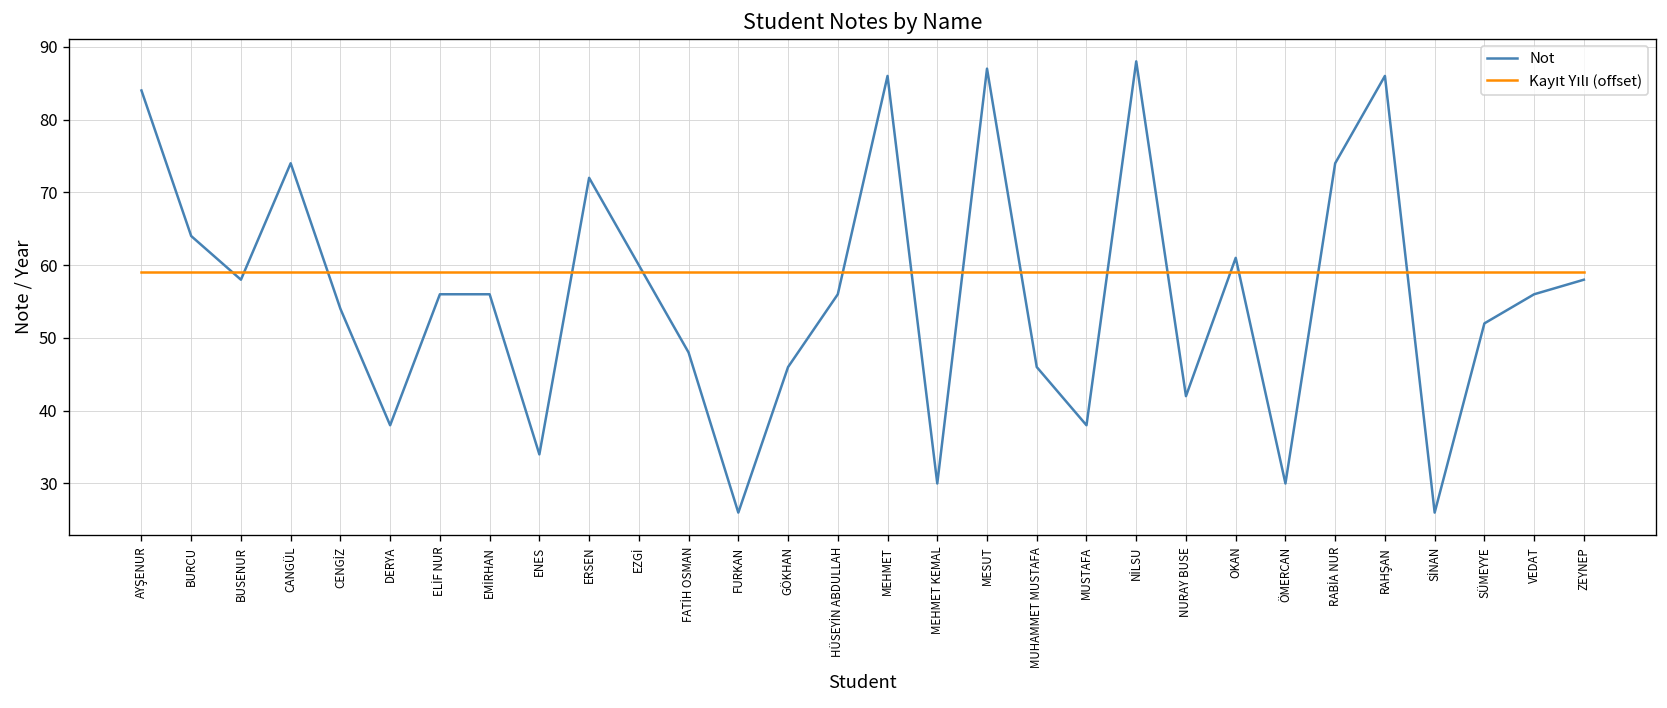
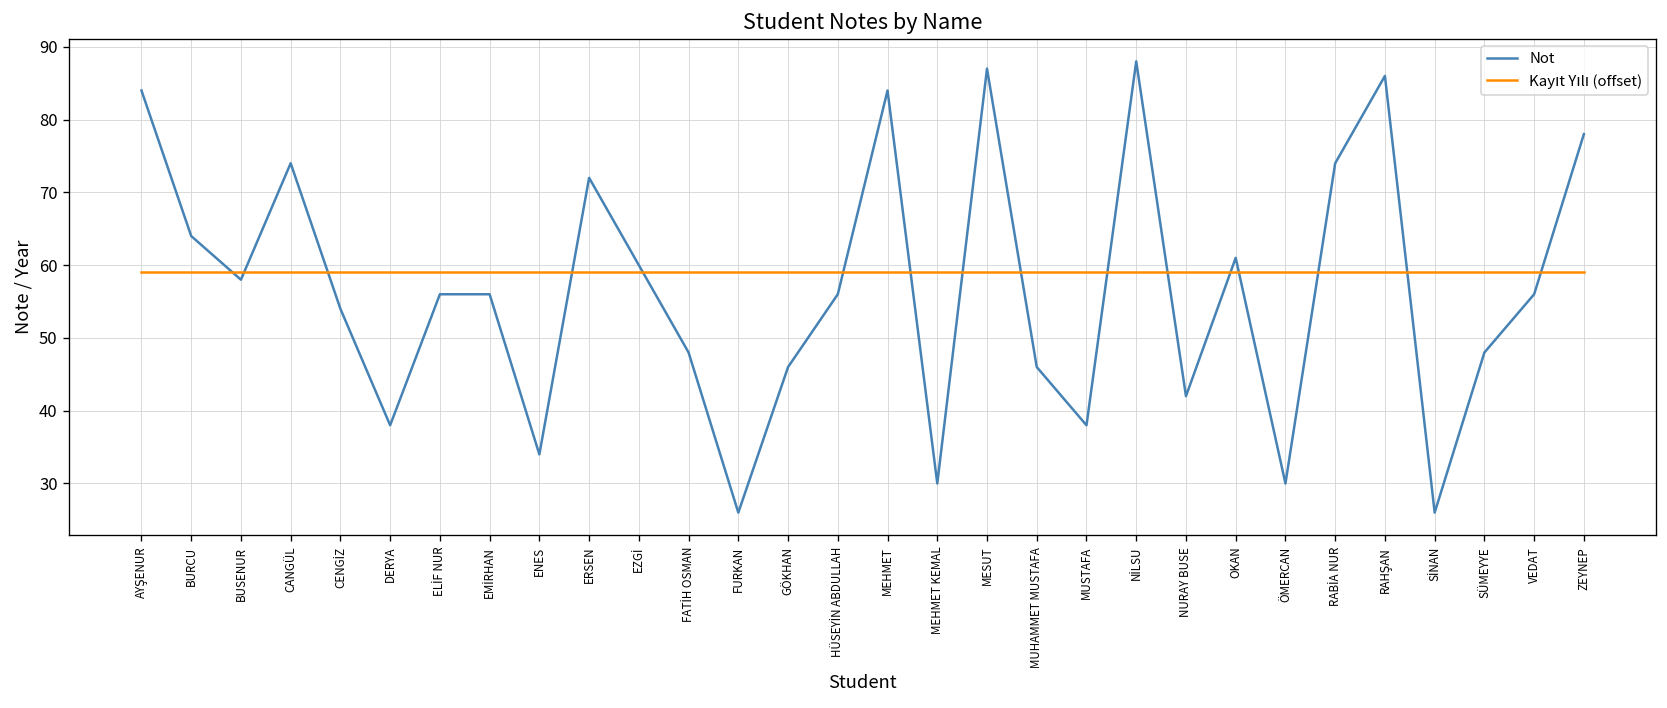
Not, MEHMET: 86 -> 84
Not, SÜMEYYE: 52 -> 48
Not, ZEYNEP: 58 -> 78
